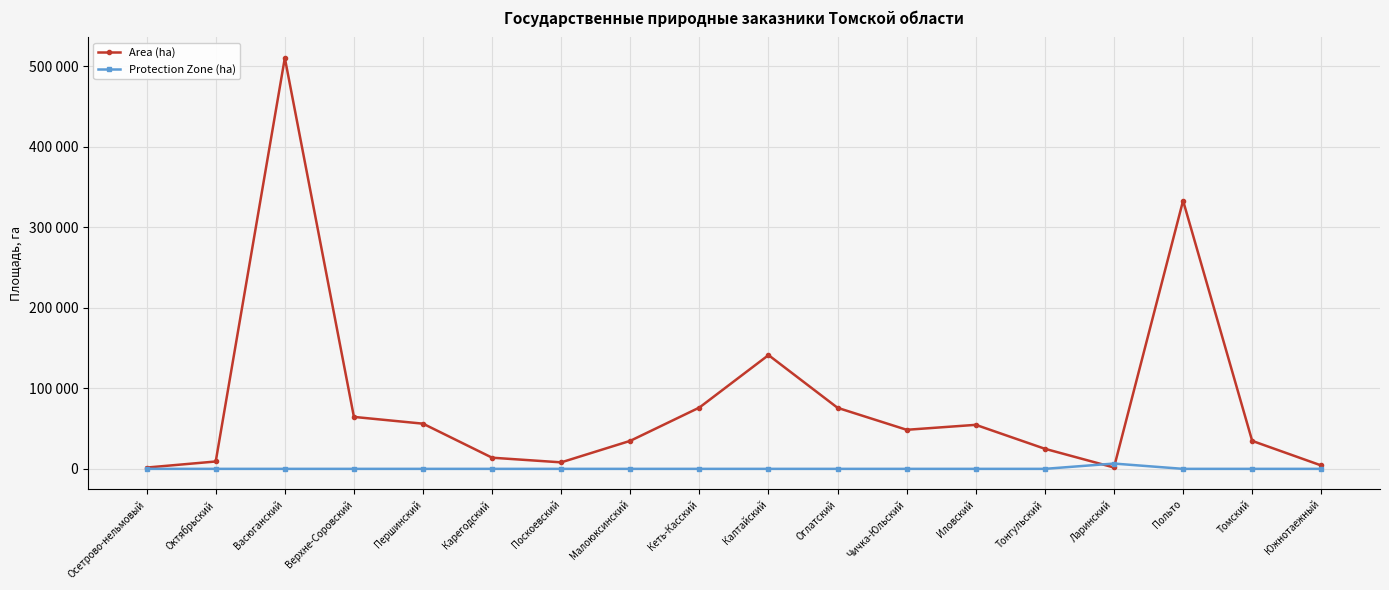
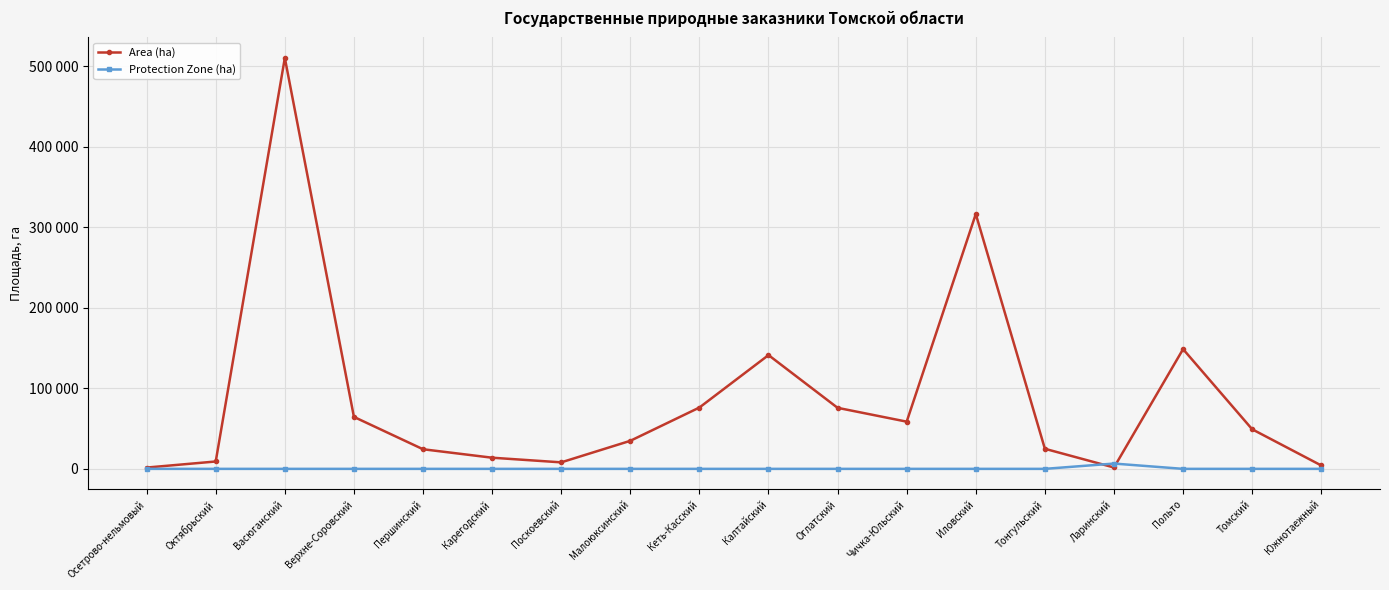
Area (ha), Першинский: 60000 -> 20000
Area (ha), Чичка-Юльский: 50000 -> 60000
Area (ha), Иловский: 50000 -> 320000
Area (ha), Польто: 330000 -> 150000
Area (ha), Томский: 30000 -> 50000
